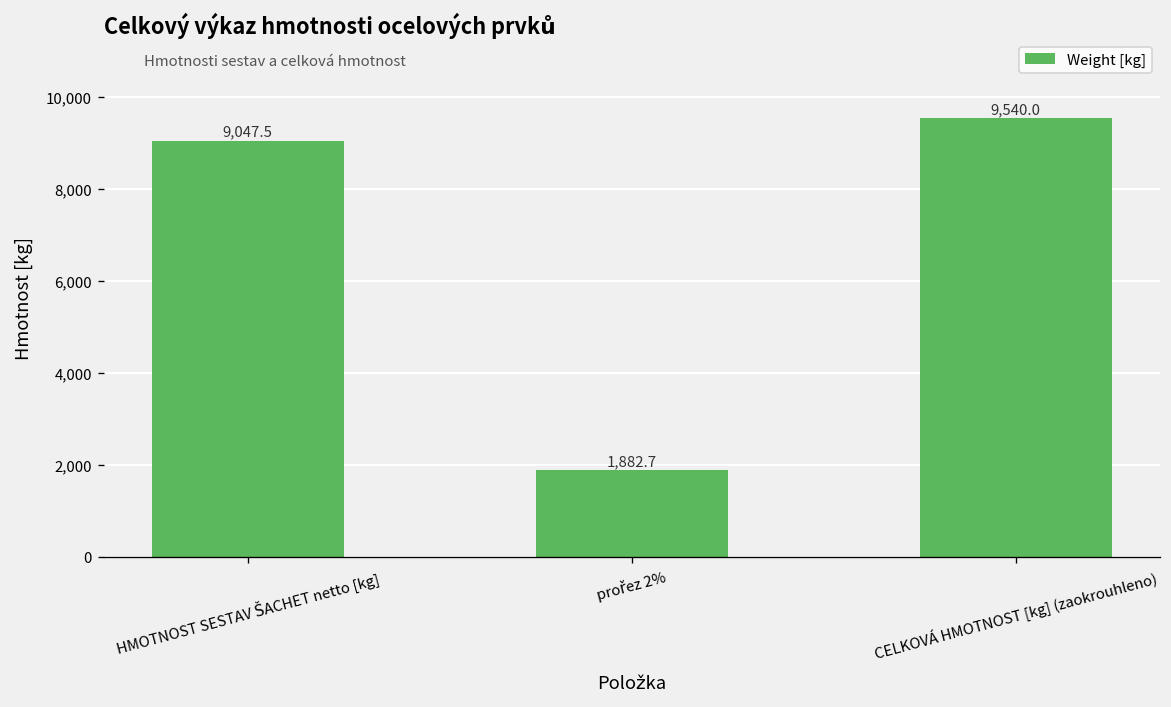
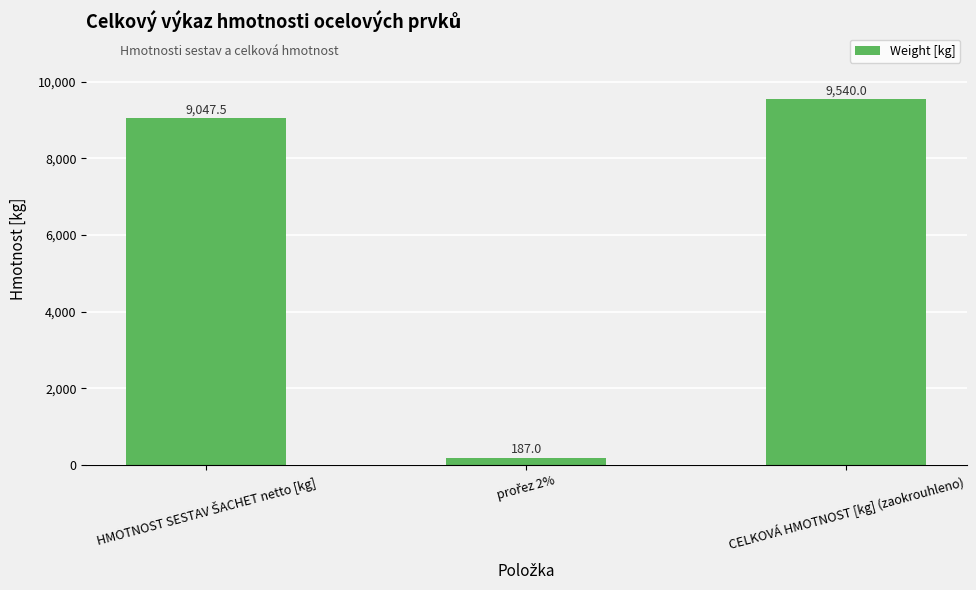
prořez 2%: 1,882.7 -> 187.0
